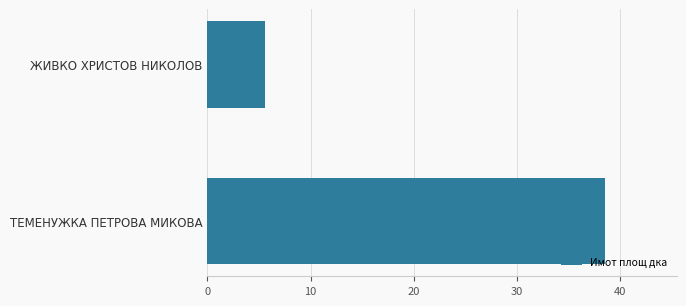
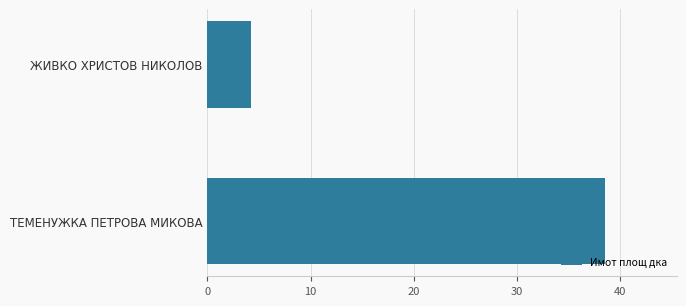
ЖИВКО ХРИСТОВ НИКОЛОВ: 5.6 -> 4.2
